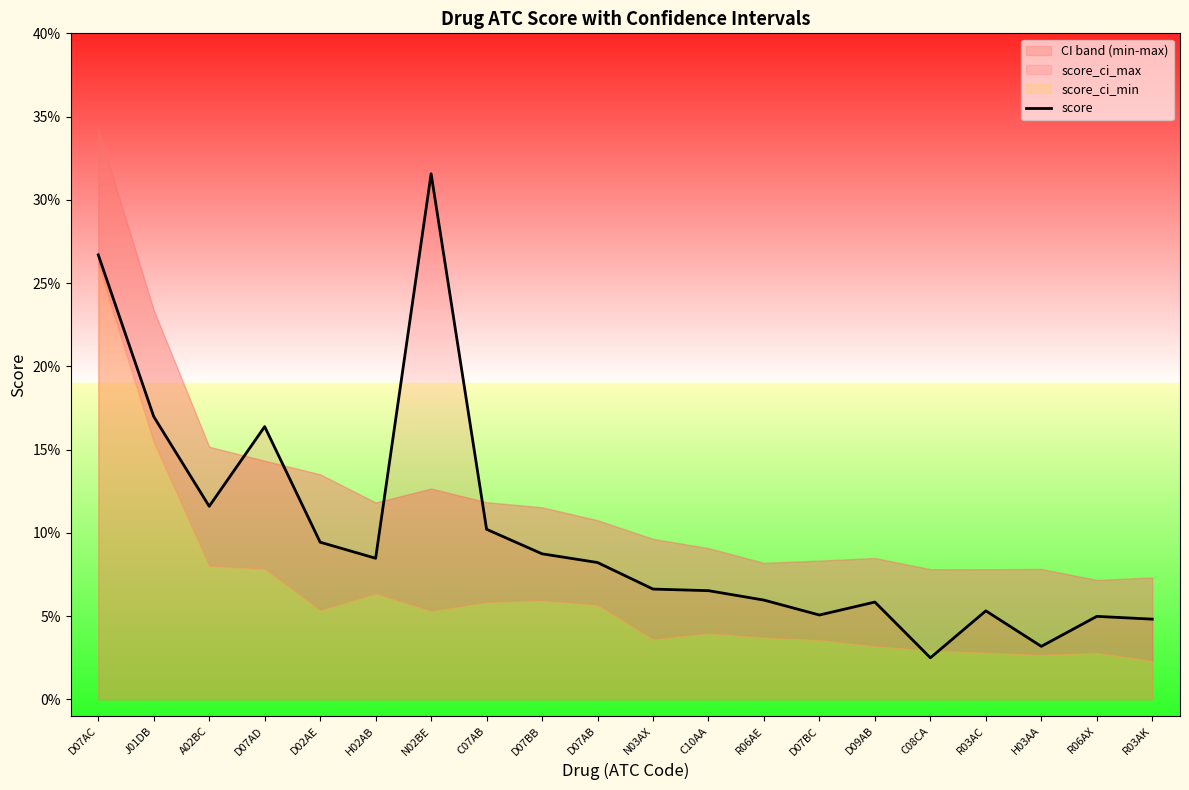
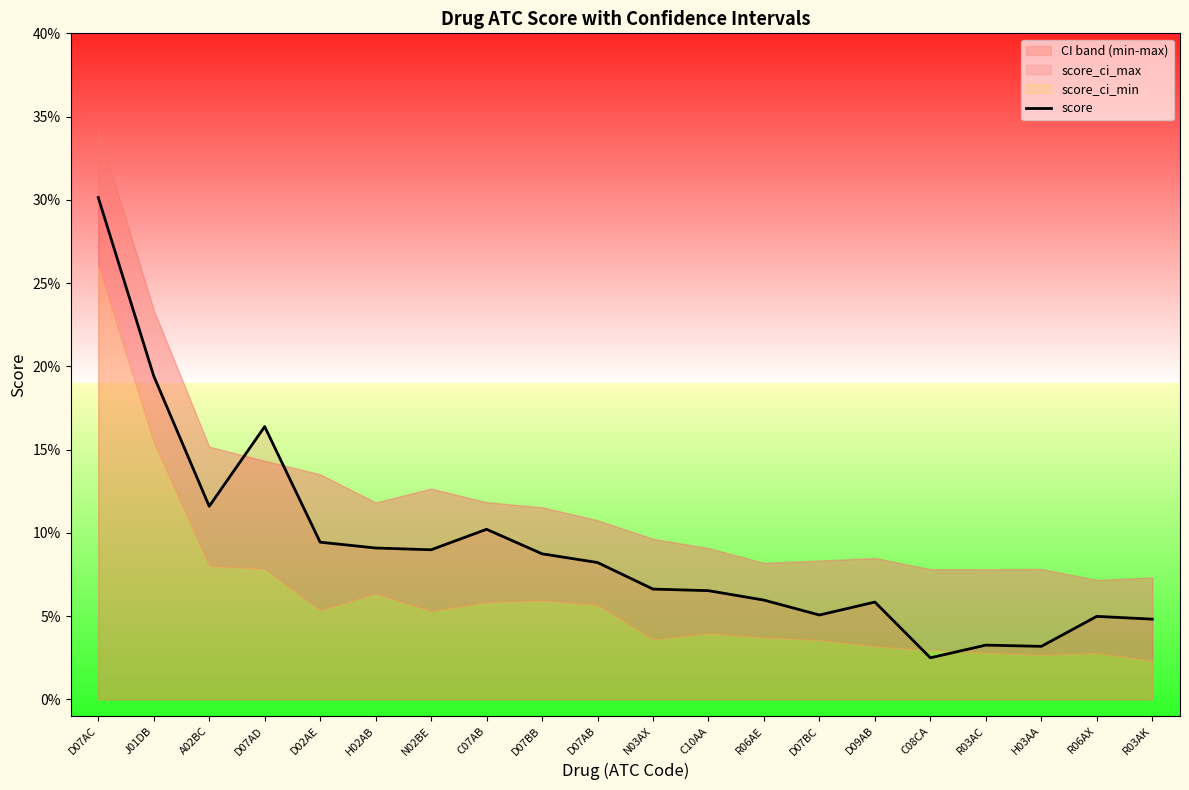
score, D07AC: 26.7% -> 30.1%
score, J01DB: 17.0% -> 19.4%
score, H02AB: 8.5% -> 9.1%
score, N02BE: 31.6% -> 9.0%
score, R03AC: 5.3% -> 3.3%
